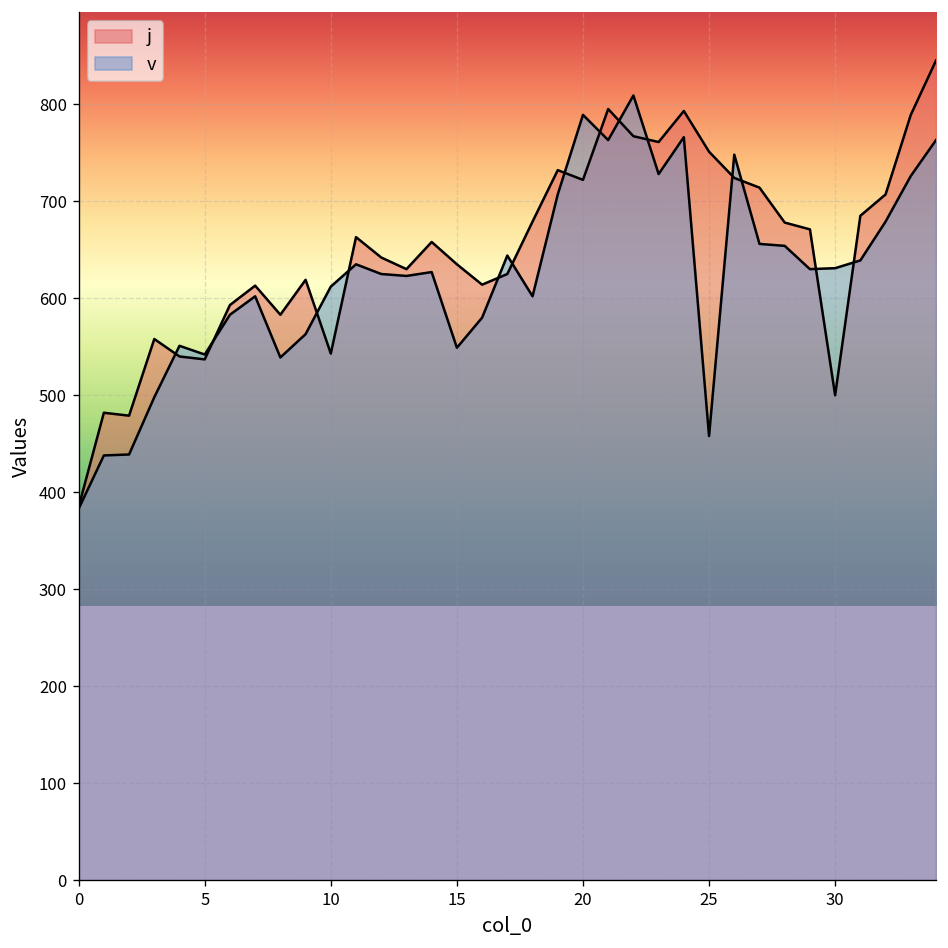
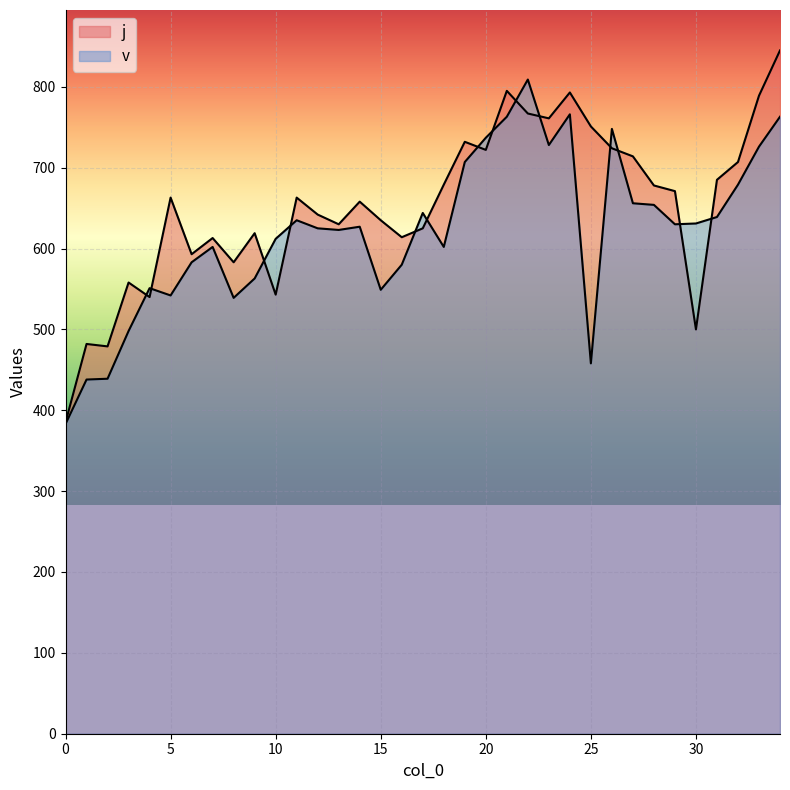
j, 5: 540 -> 660
v, 20: 790 -> 740
